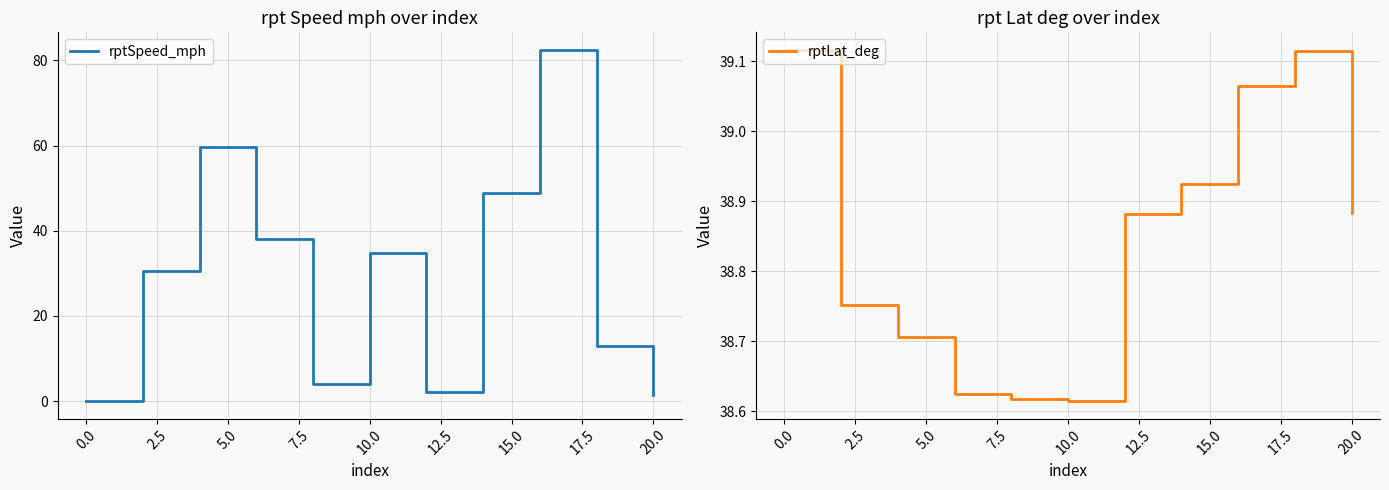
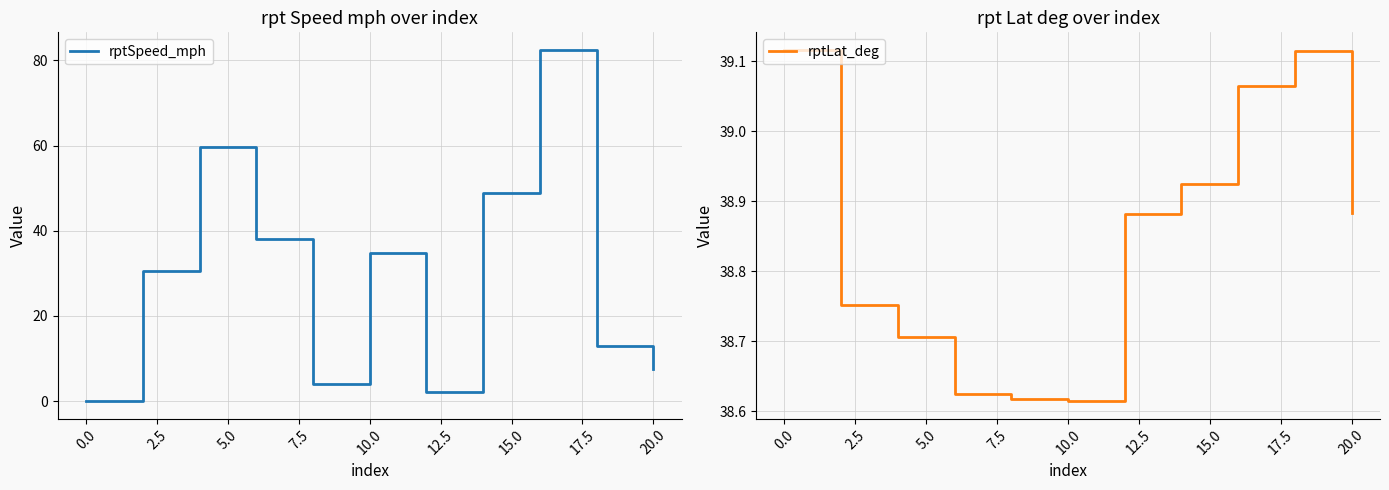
rpt Speed mph over index, 20.0: 1 -> 7
